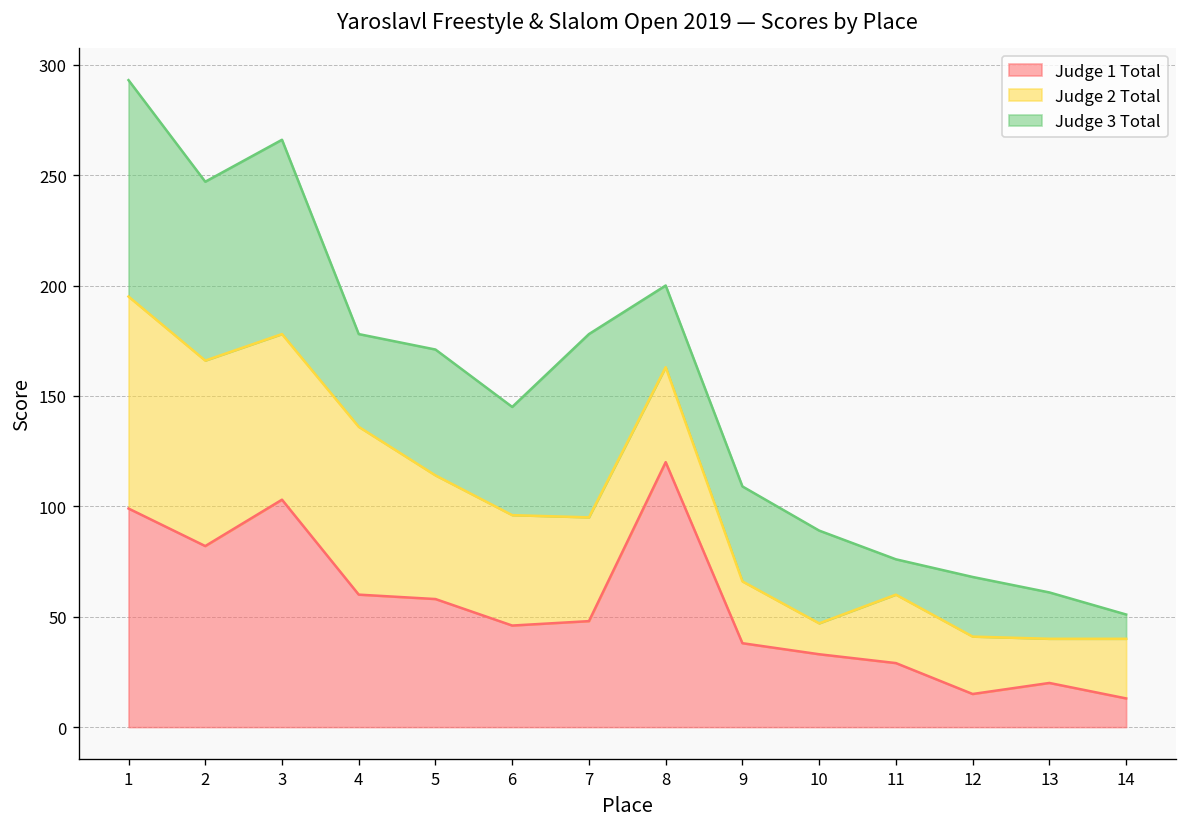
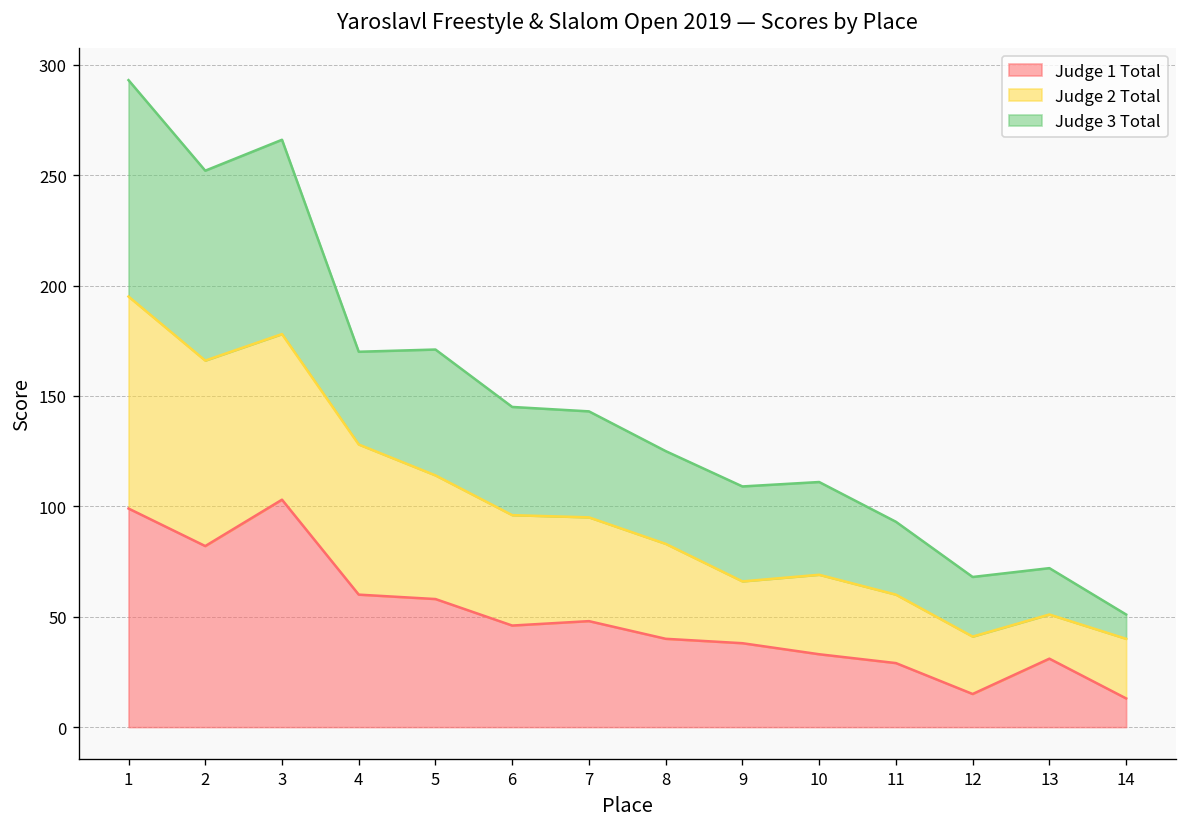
Judge 3 Total, 2: 81 -> 86
Judge 2 Total, 4: 76 -> 68
Judge 3 Total, 7: 83 -> 48
Judge 1 Total, 8: 120 -> 40
Judge 3 Total, 8: 37 -> 42
Judge 2 Total, 10: 14 -> 36
Judge 3 Total, 11: 16 -> 33
Judge 1 Total, 13: 20 -> 31
